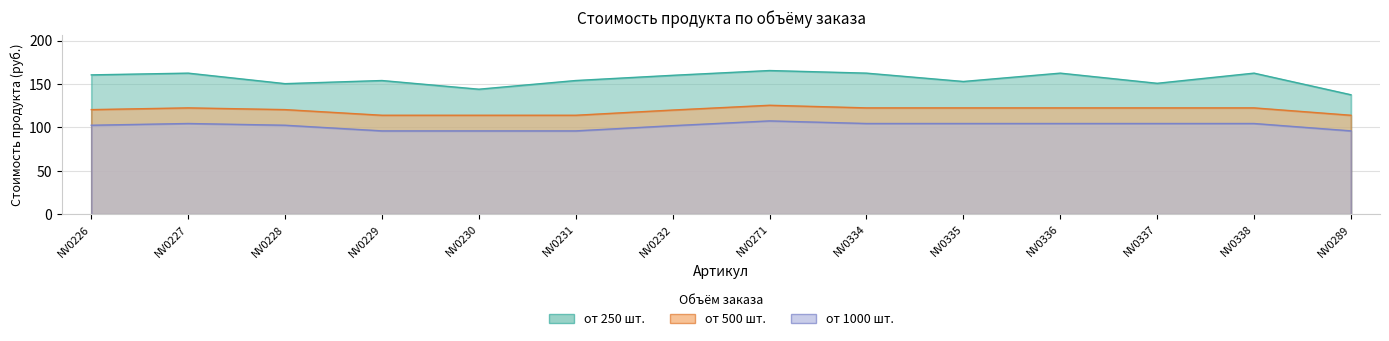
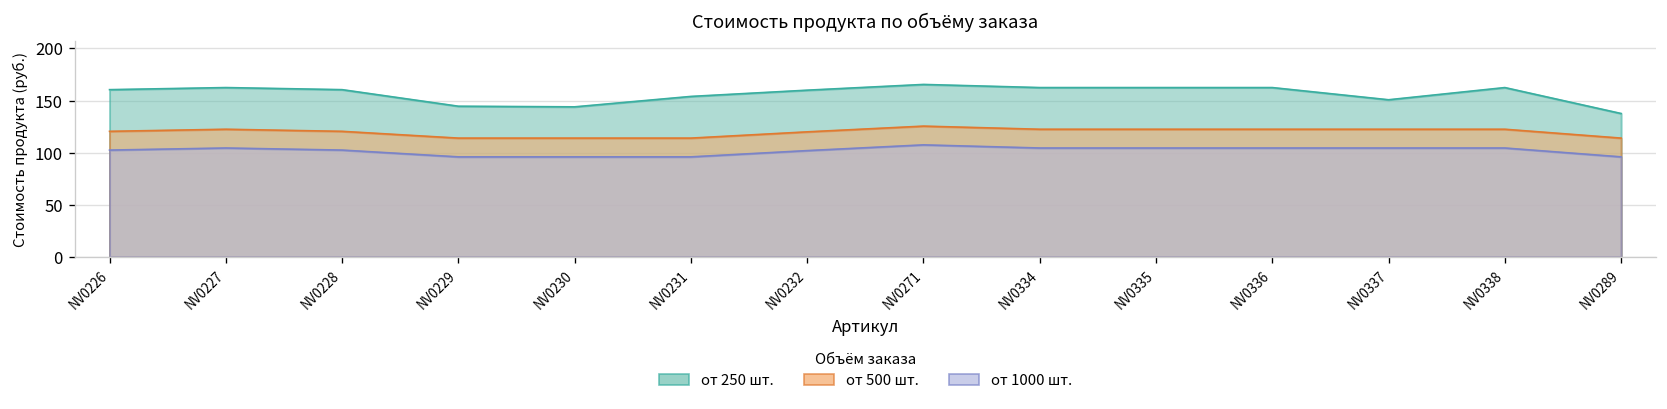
от 250 шт., NV0228: 150 -> 160
от 250 шт., NV0229: 150 -> 140
от 250 шт., NV0335: 150 -> 160
